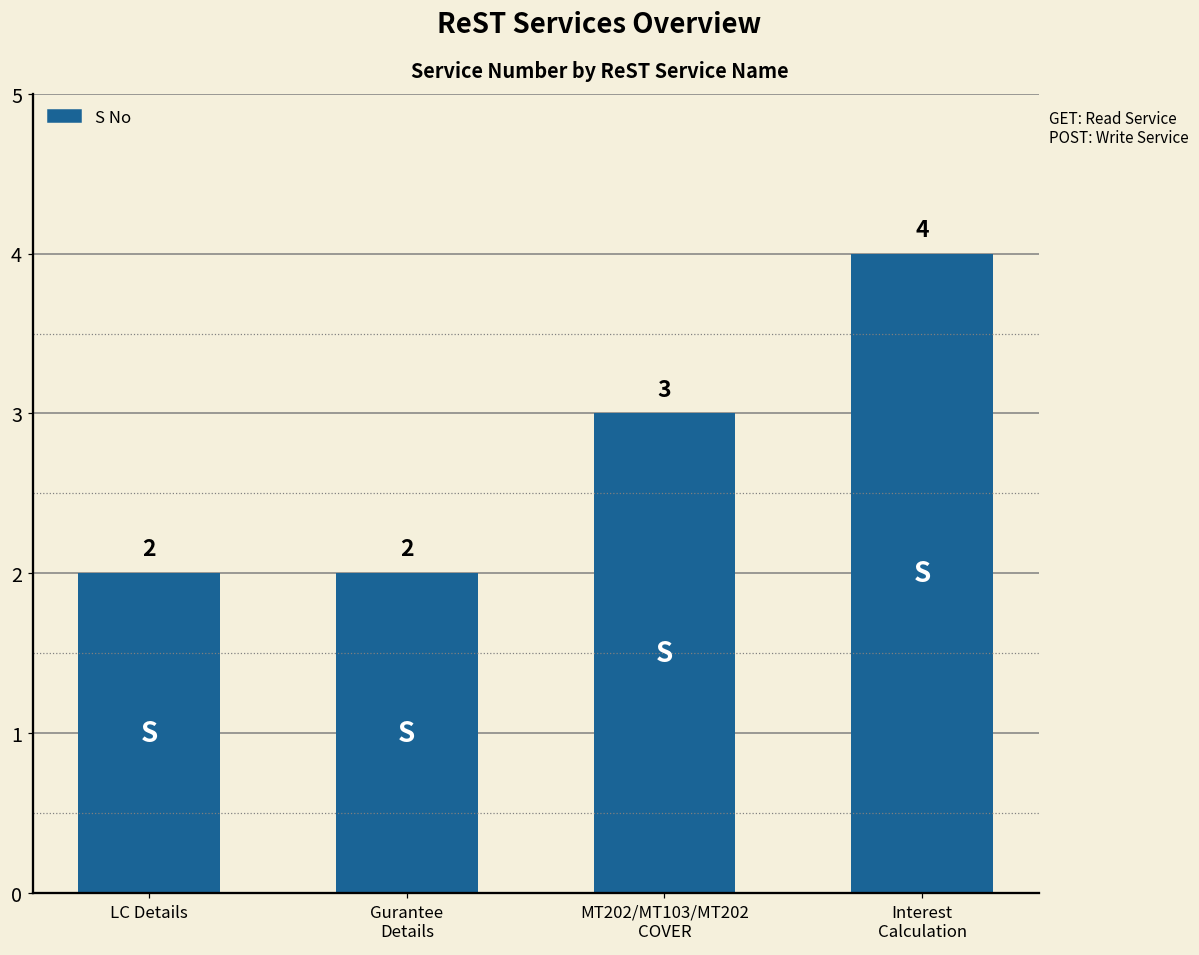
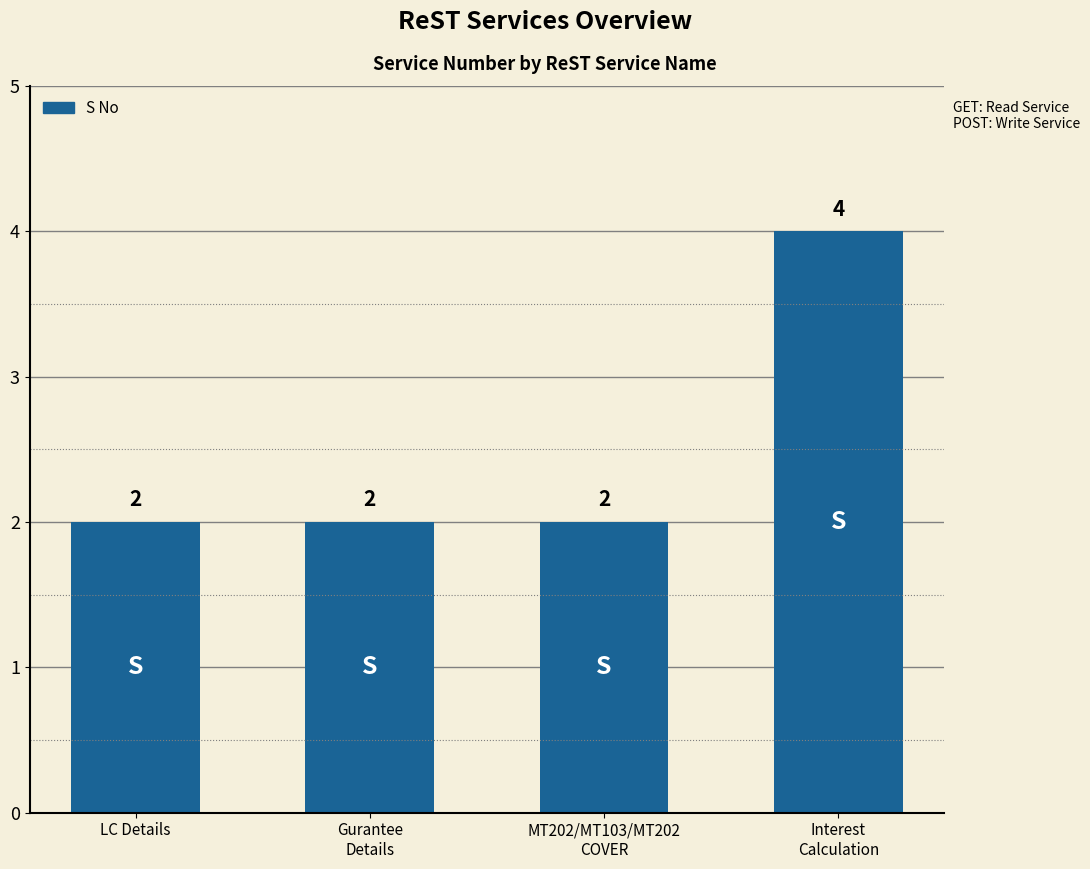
MT202/MT103/MT202 COVER: 3 -> 2
